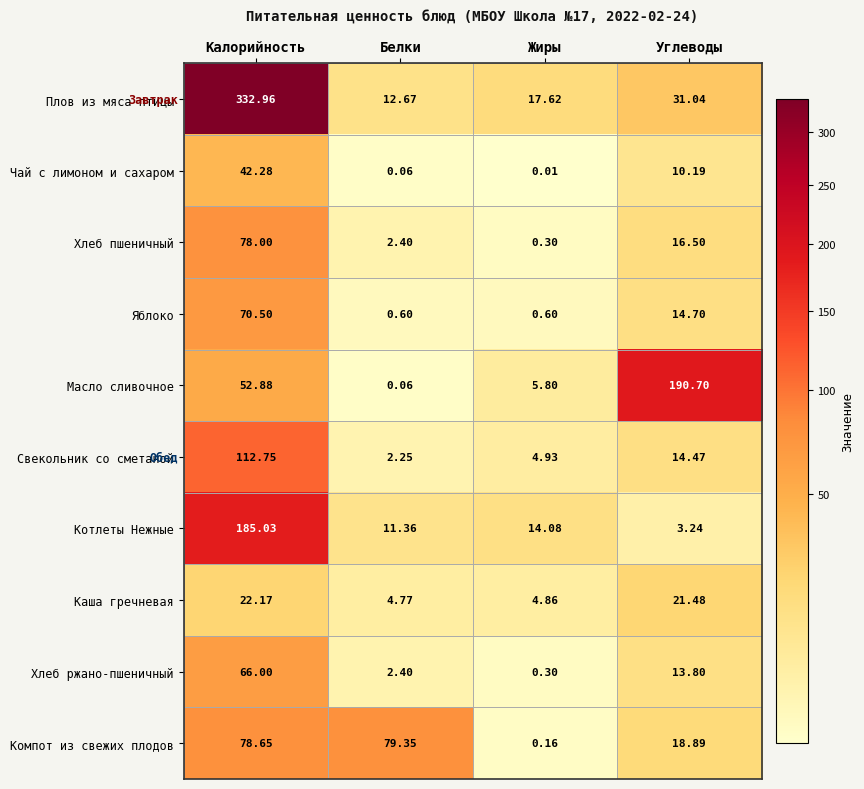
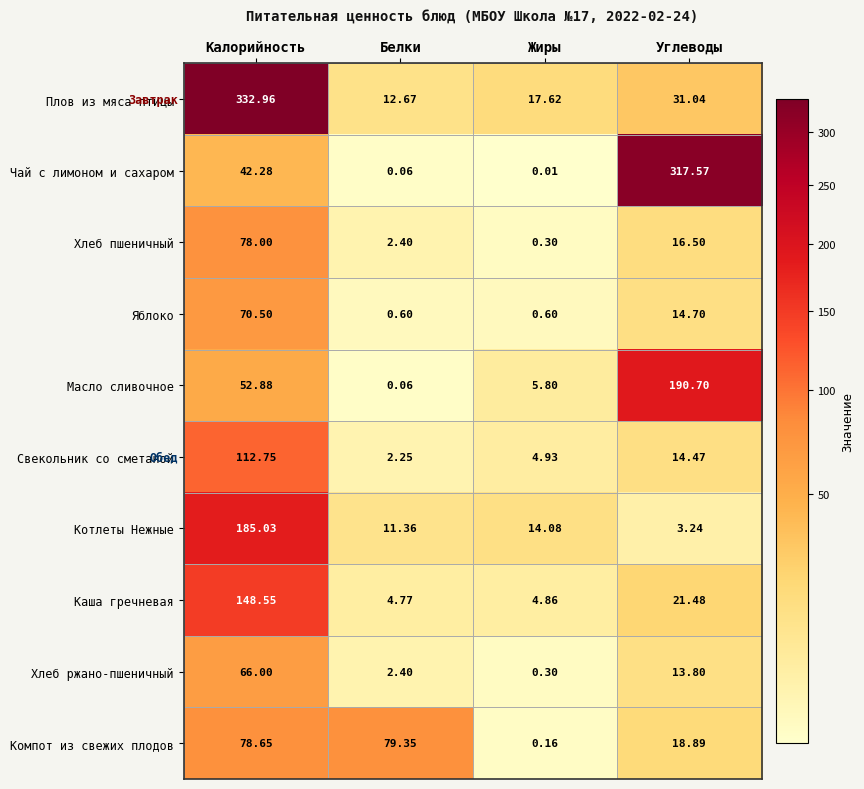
Чай с лимоном и сахаром, Углеводы: 10.19 -> 317.57
Каша гречневая, Калорийность: 22.17 -> 148.55
